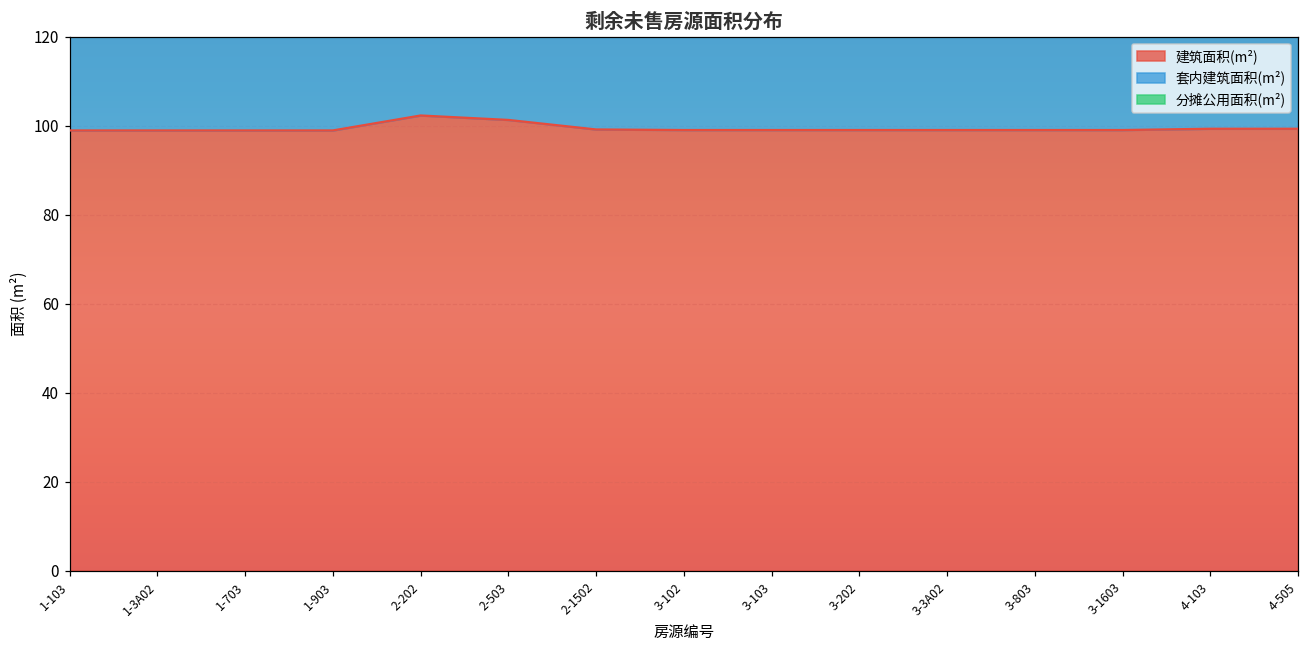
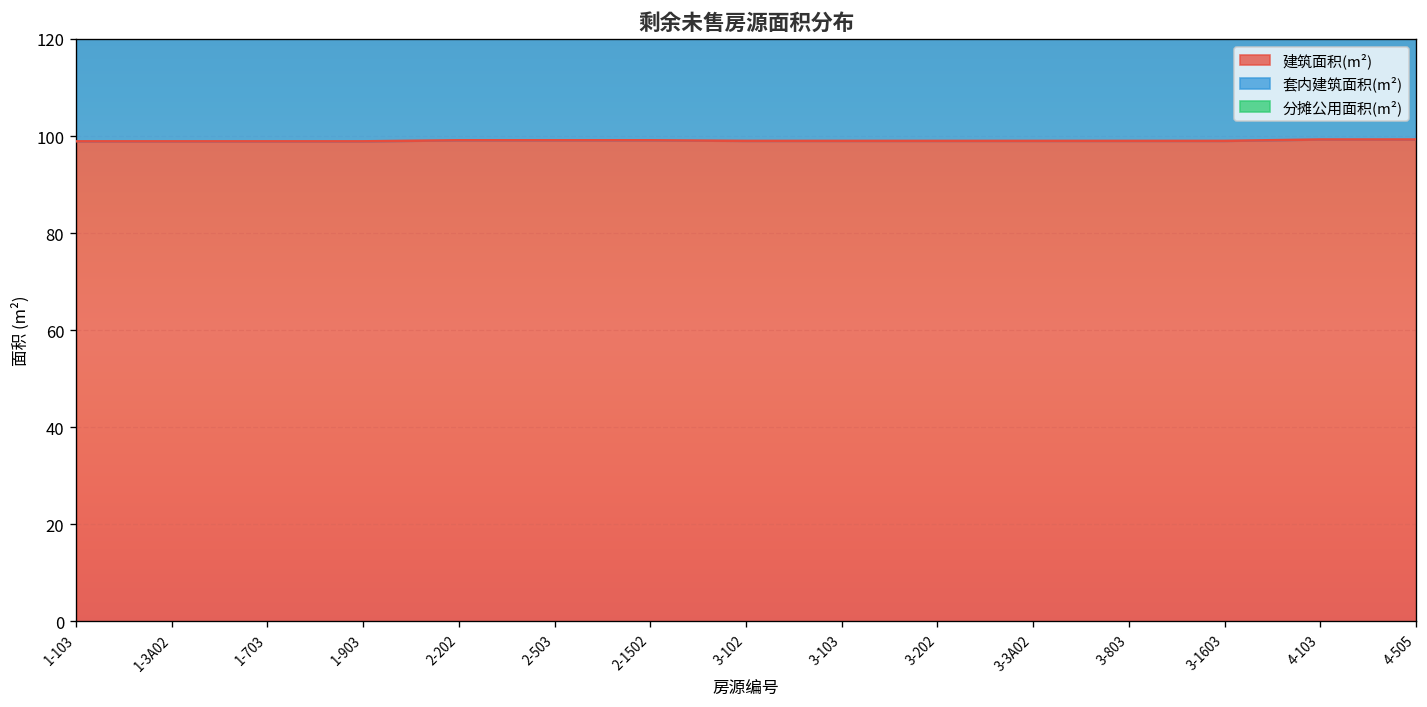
建筑面积(m²), 2-202: 102 -> 99
建筑面积(m²), 2-503: 101 -> 99
